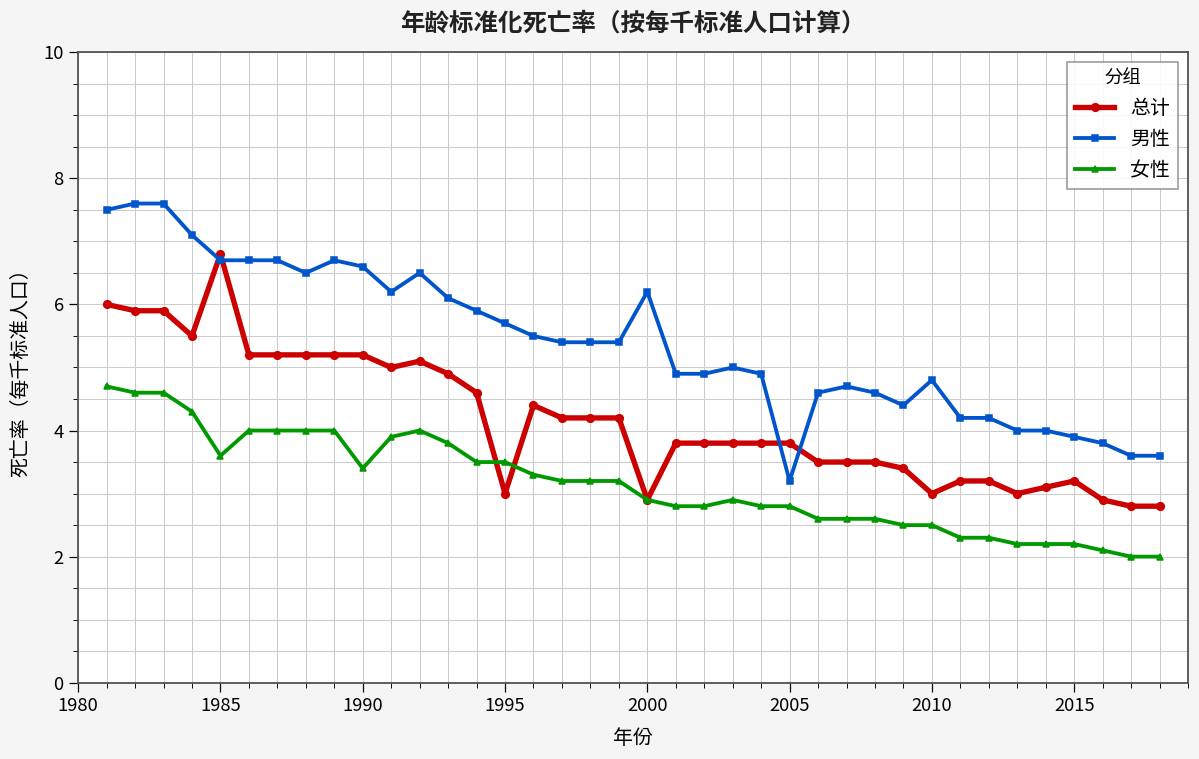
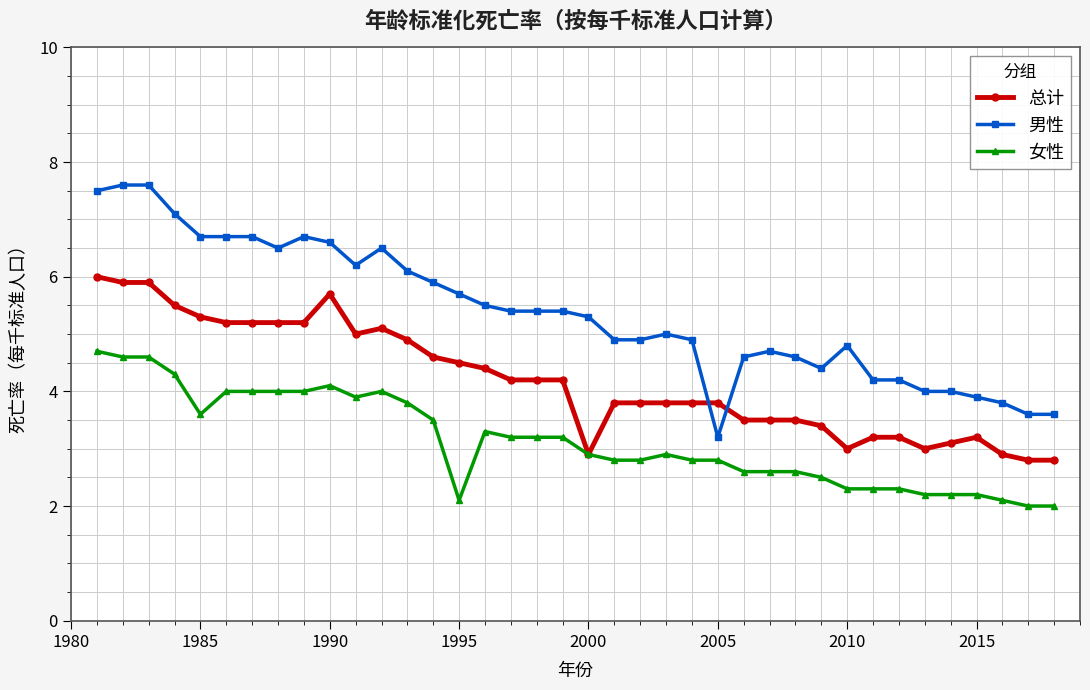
总计, 1985: 6.8 -> 5.3
总计, 1990: 5.2 -> 5.7
女性, 1990: 3.4 -> 4.1
总计, 1995: 3.0 -> 4.5
女性, 1995: 3.5 -> 2.1
男性, 2000: 6.2 -> 5.3
女性, 2010: 2.5 -> 2.3
